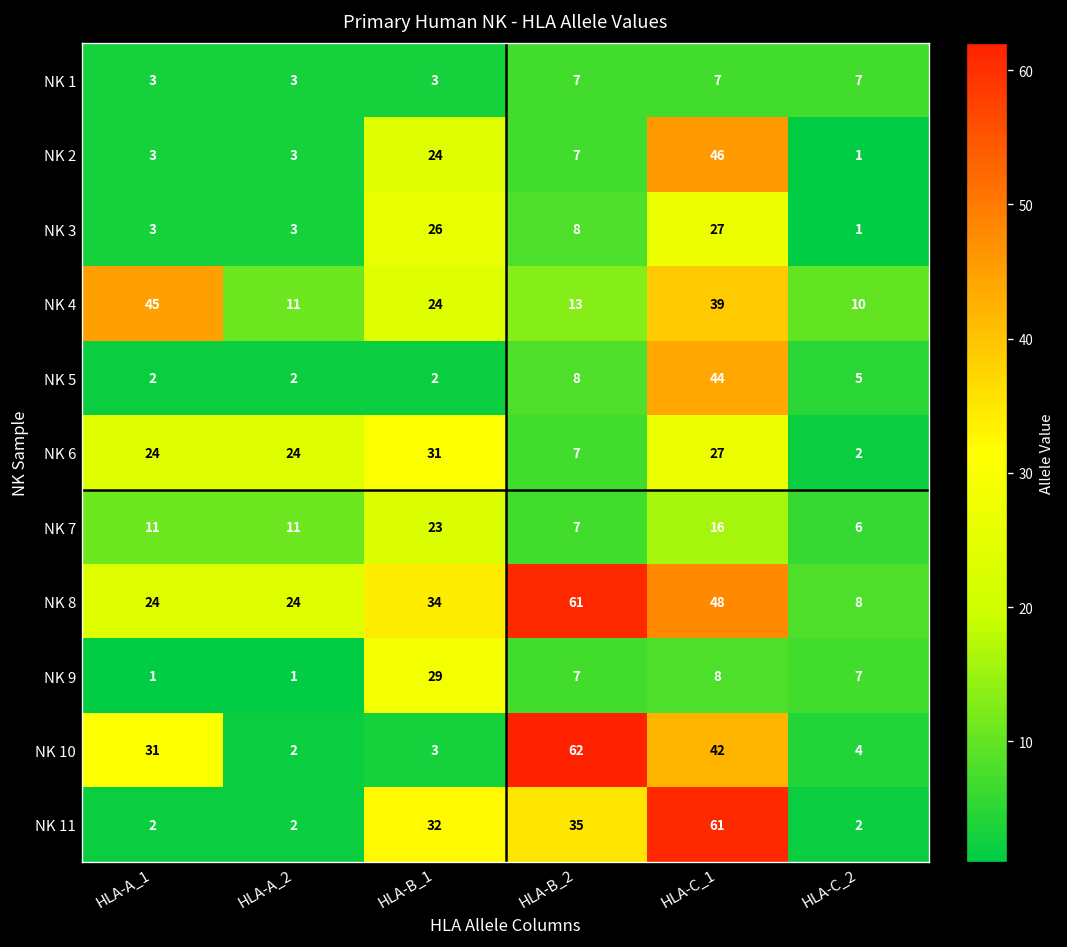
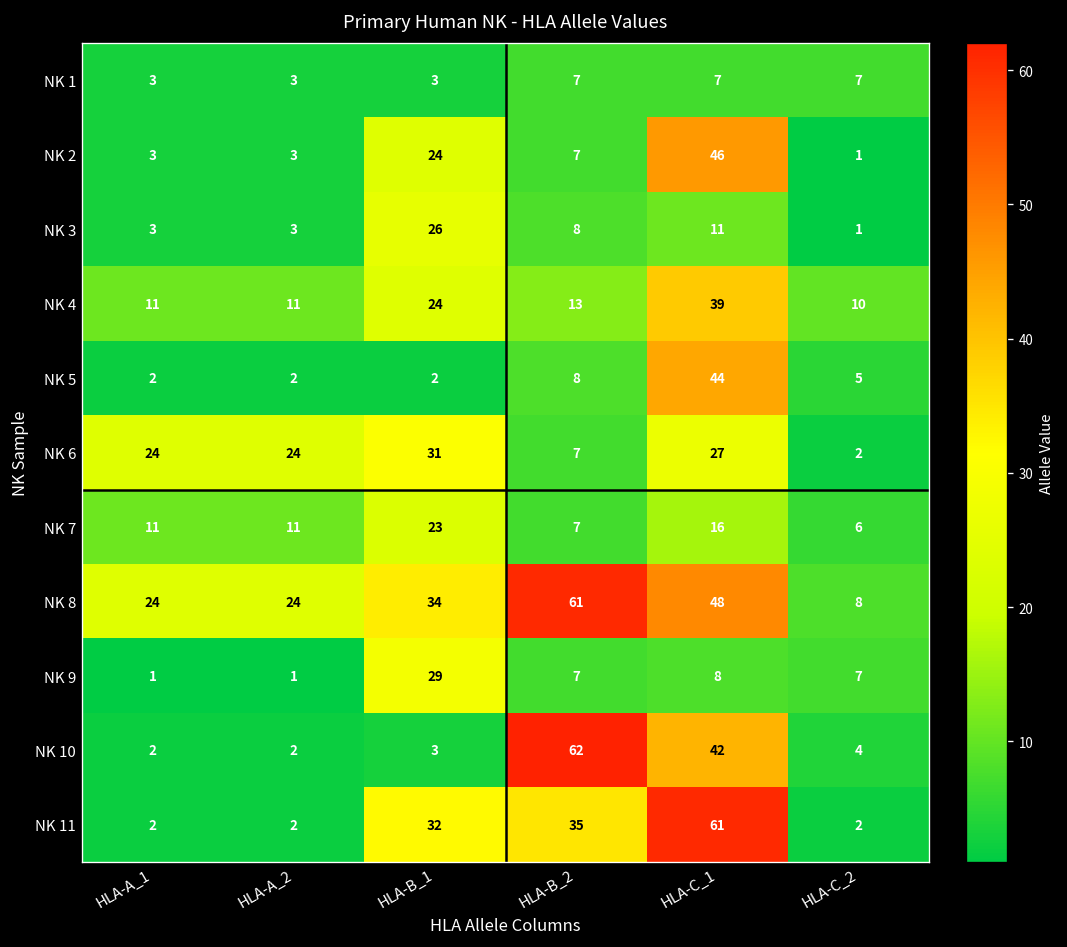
NK 3, HLA-C_1: 27 -> 11
NK 4, HLA-A_1: 45 -> 11
NK 10, HLA-A_1: 31 -> 2
